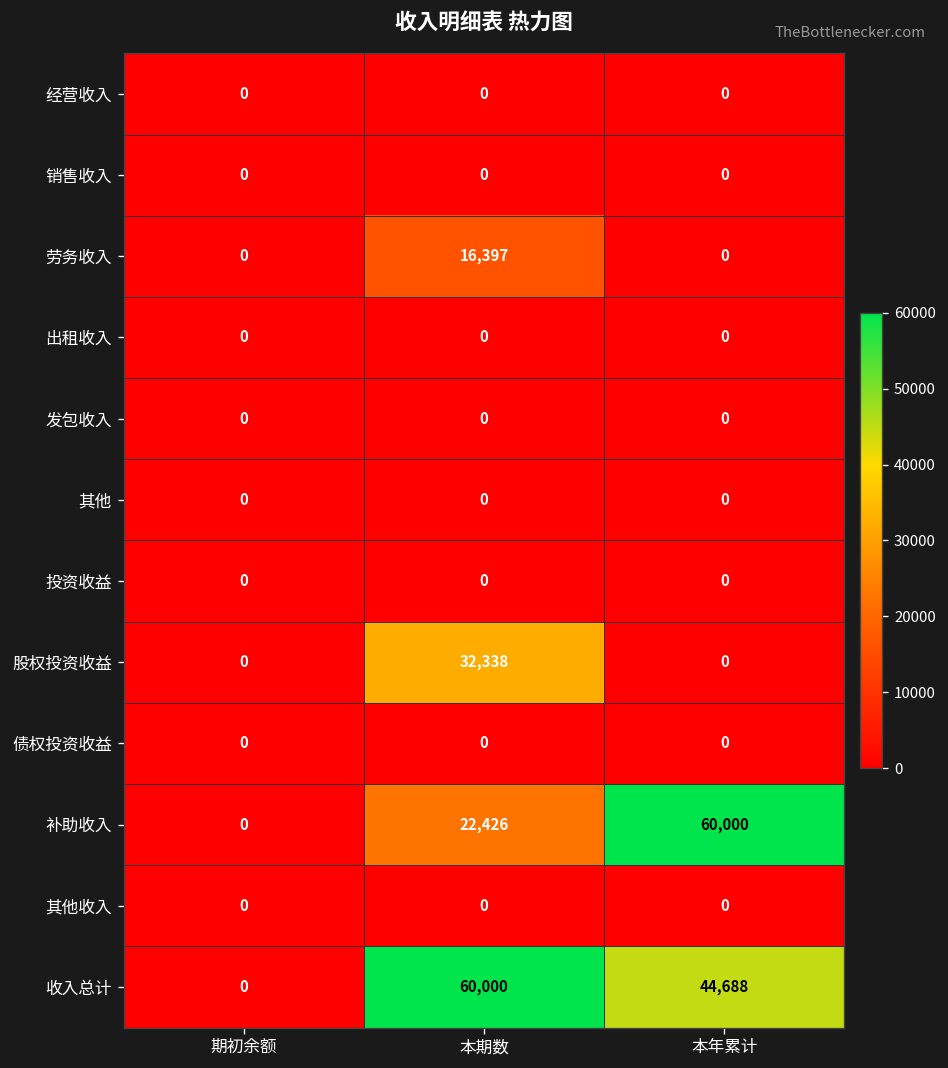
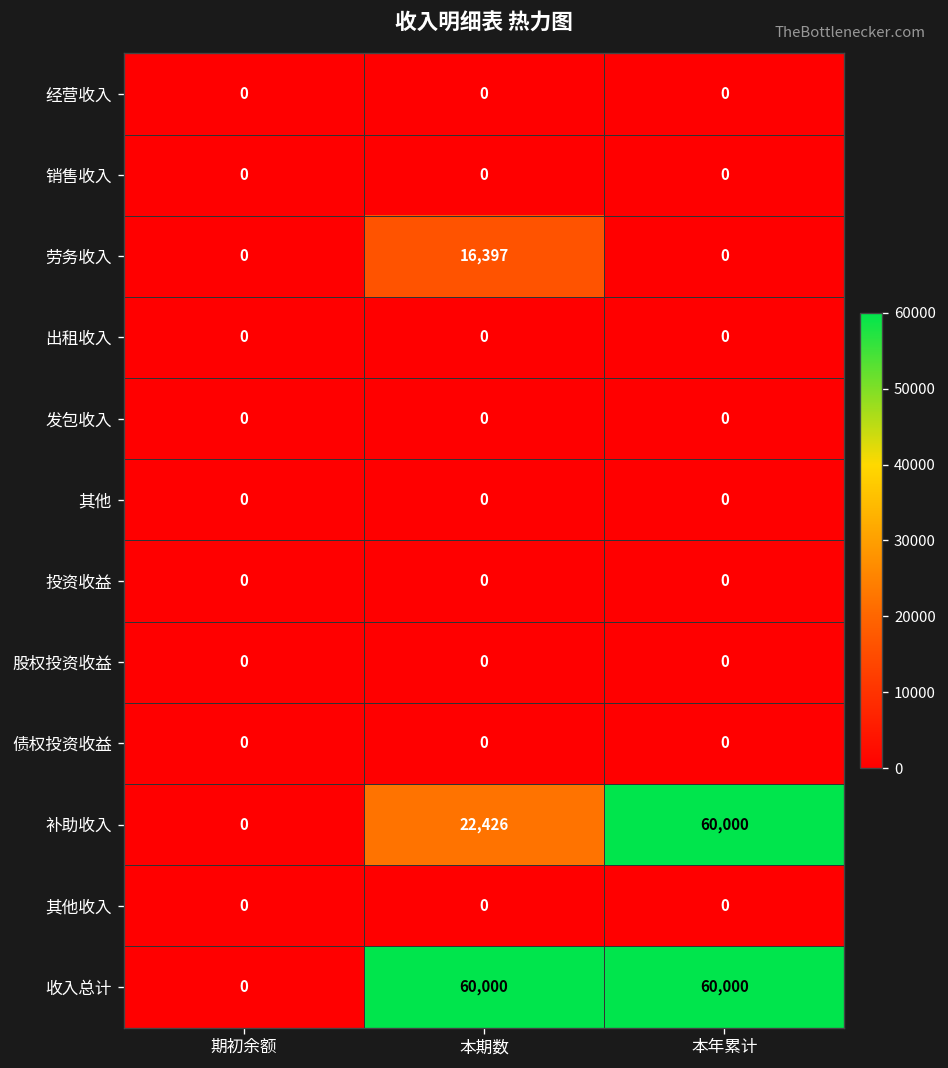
股权投资收益, 本期数: 32,338 -> 0
收入总计, 本年累计: 44,688 -> 60,000
